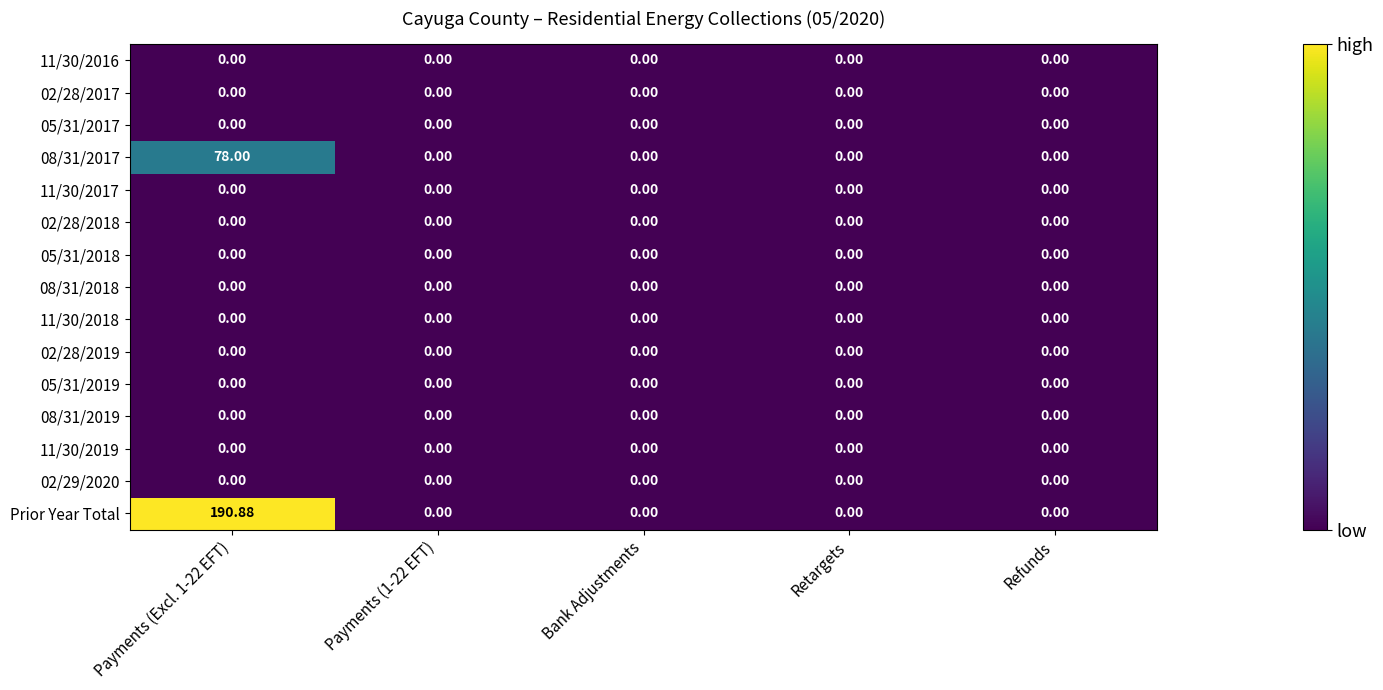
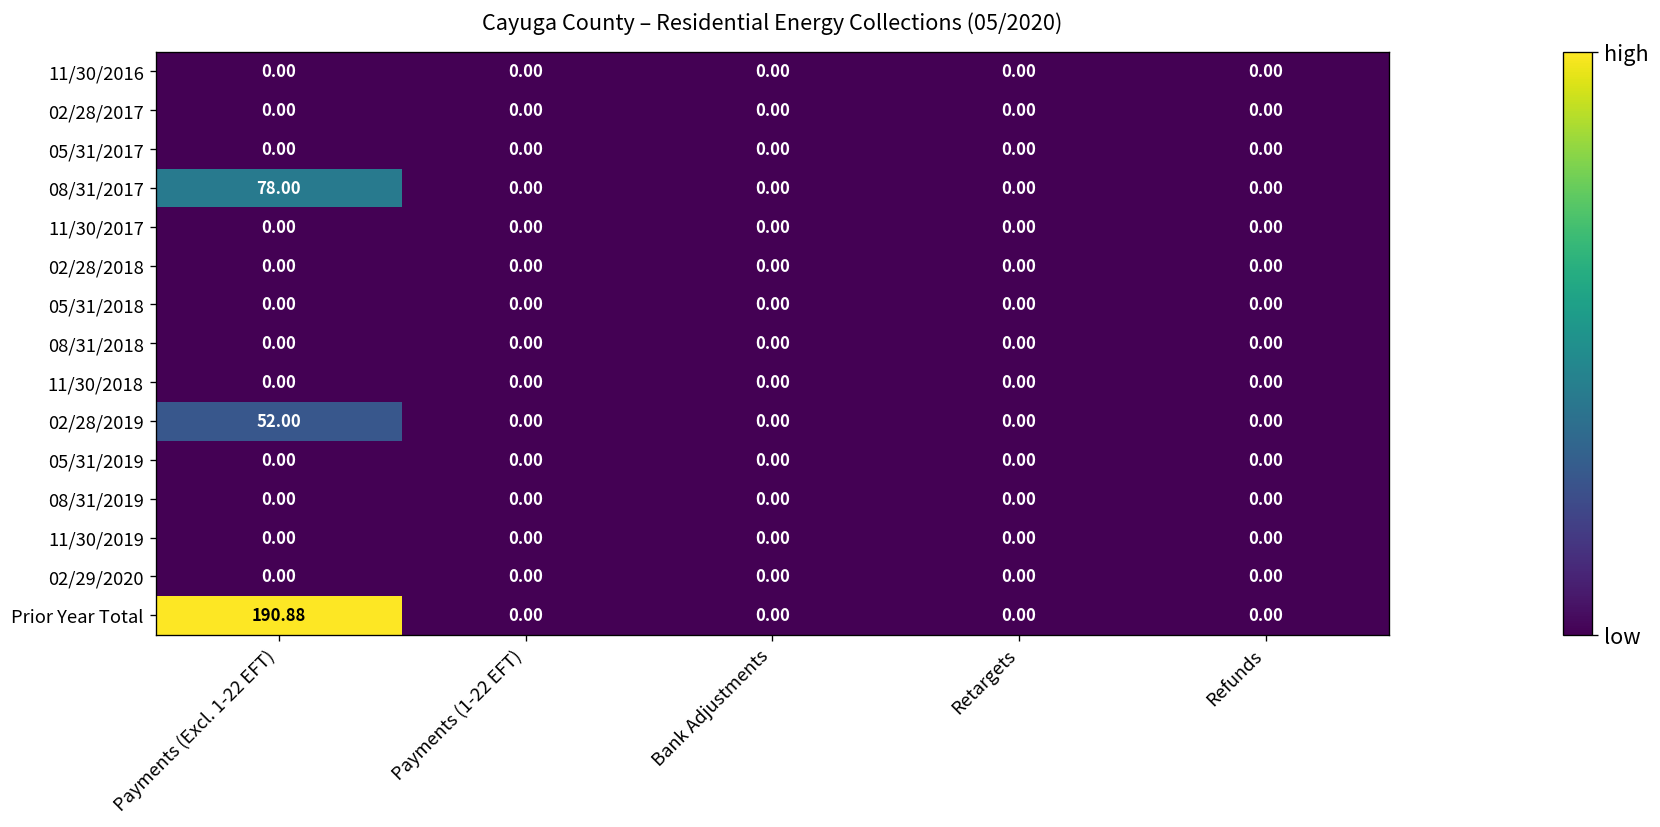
02/28/2019, Payments (Excl. 1-22 EFT): 0.00 -> 52.00
